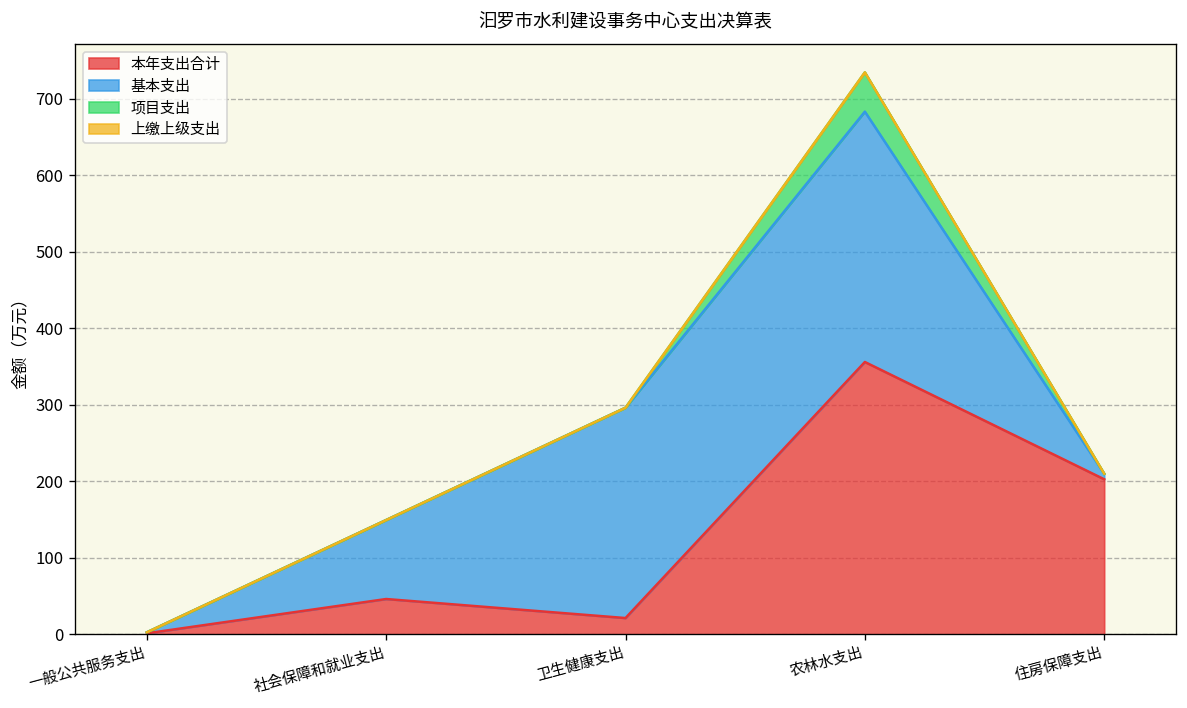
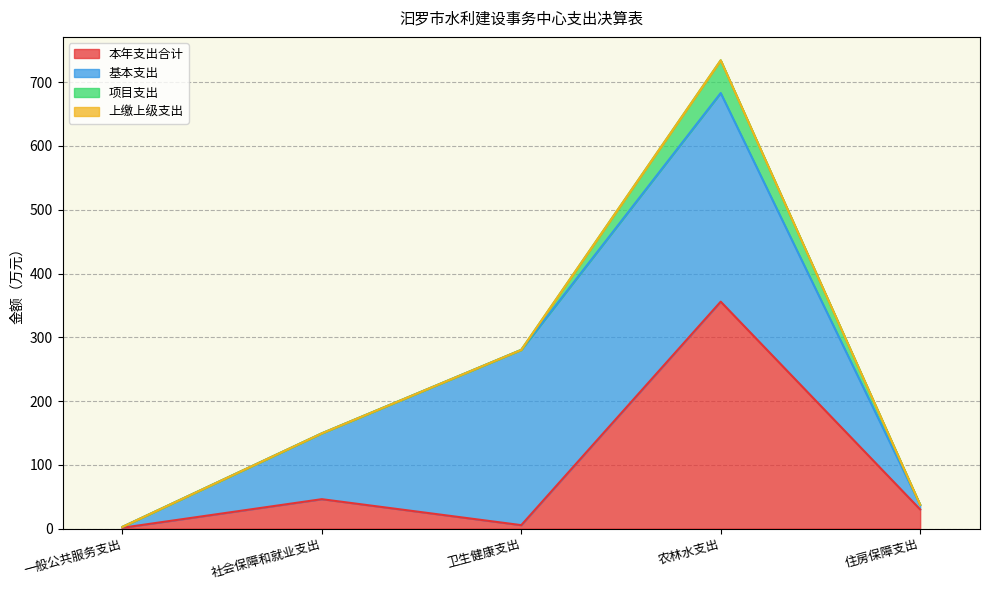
本年支出合计, 卫生健康支出: 20 -> 10
本年支出合计, 住房保障支出: 200 -> 30
